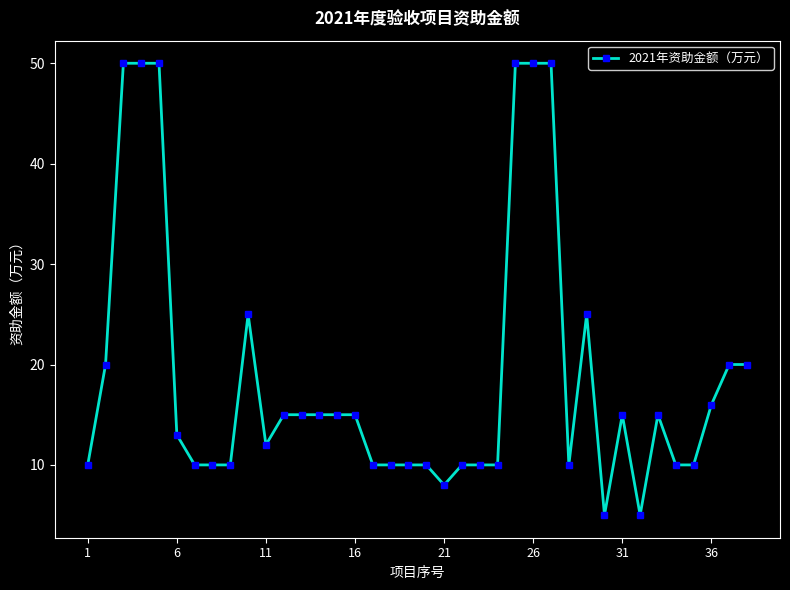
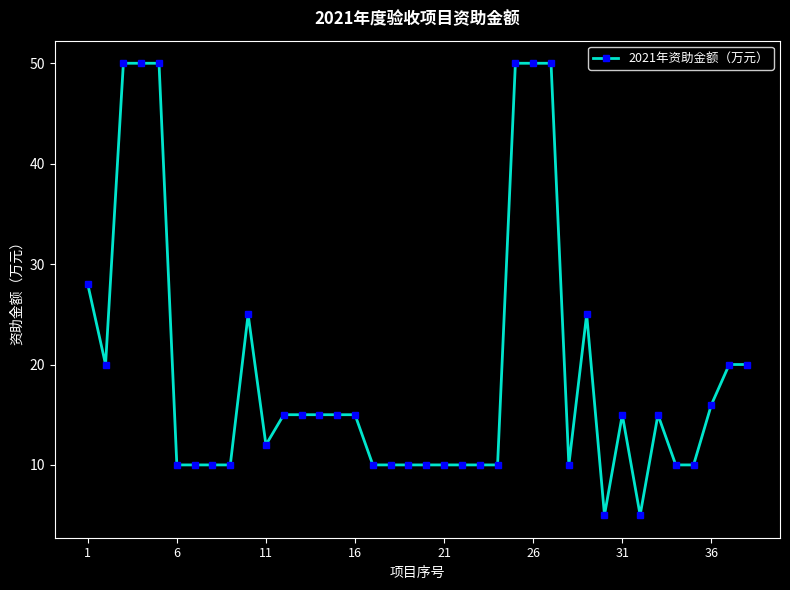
1: 10 -> 28
6: 13 -> 10
21: 8 -> 10
